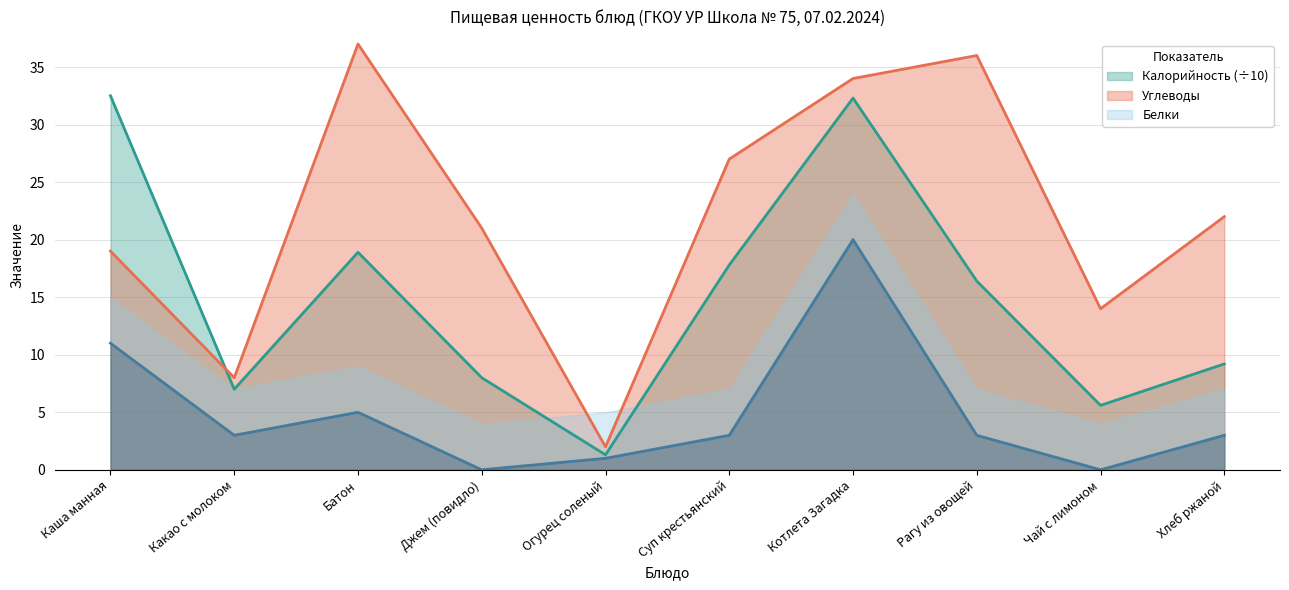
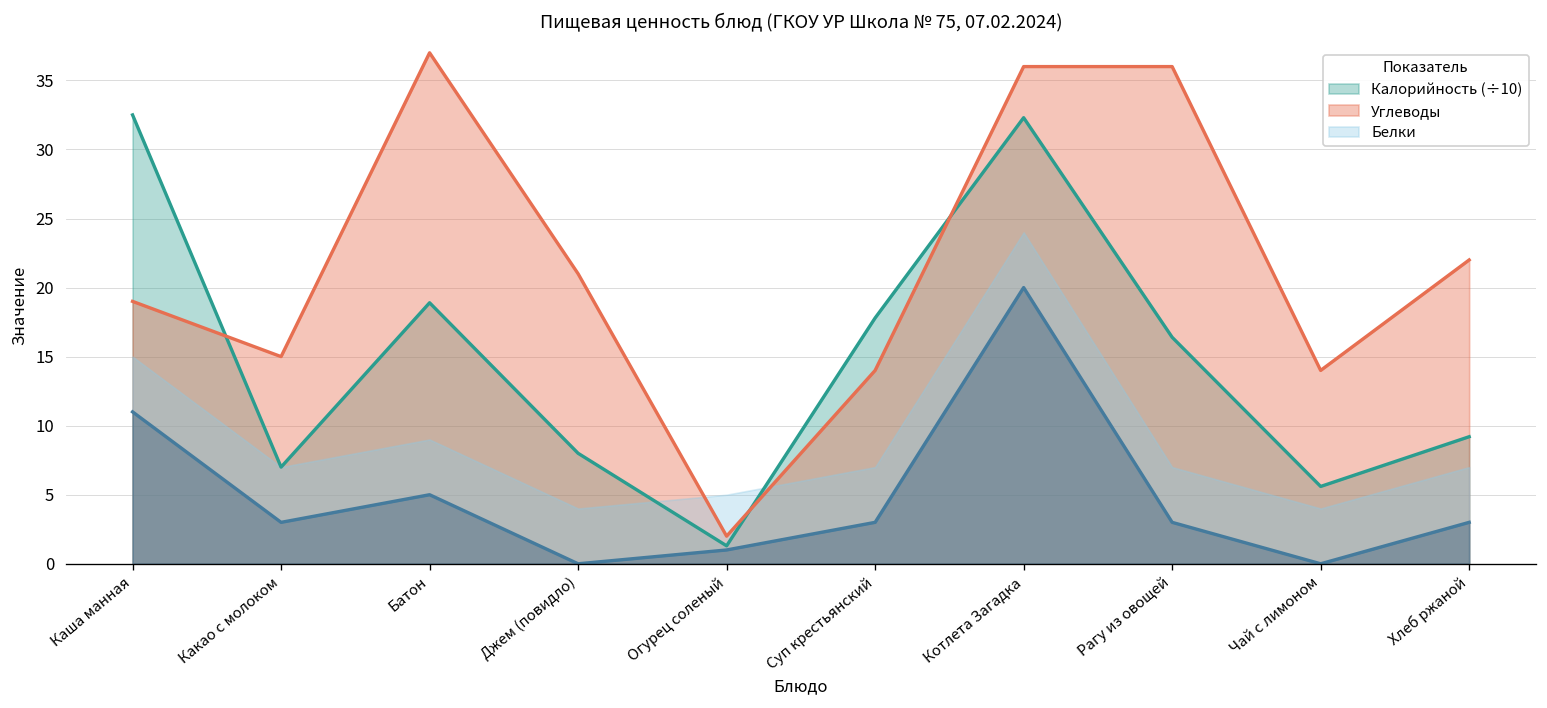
Углеводы, Какао с молоком: 8 -> 15
Углеводы, Суп крестьянский: 27 -> 14
Углеводы, Котлета Загадка: 34 -> 36
